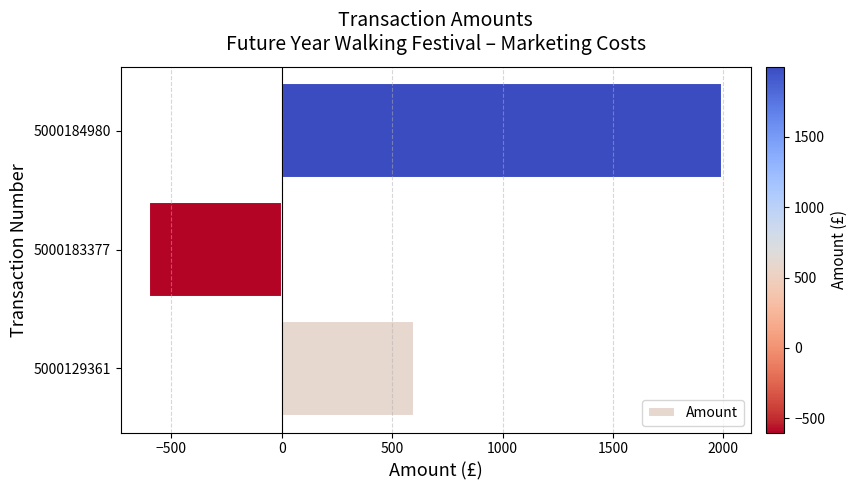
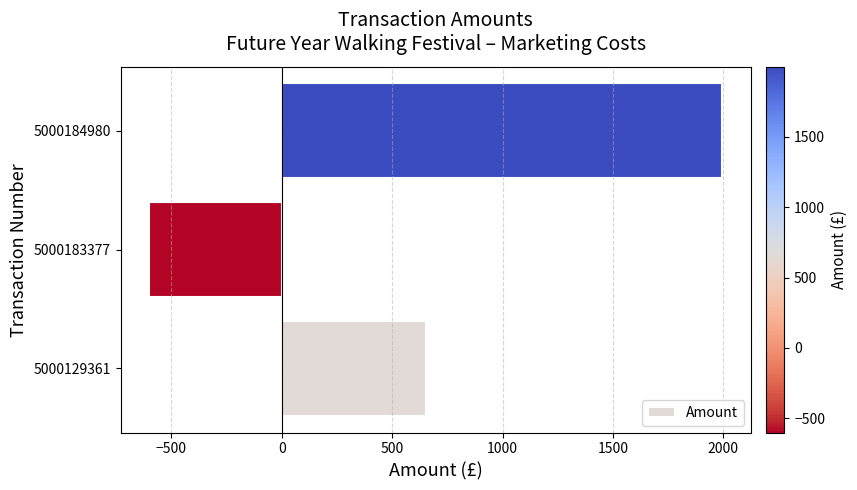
5000129361: 600 -> 650
